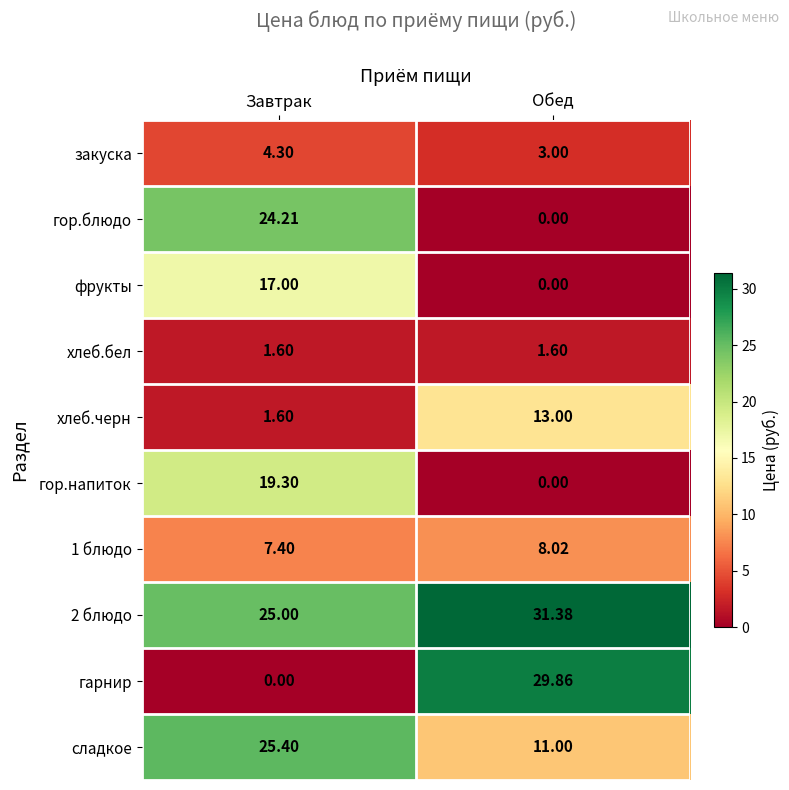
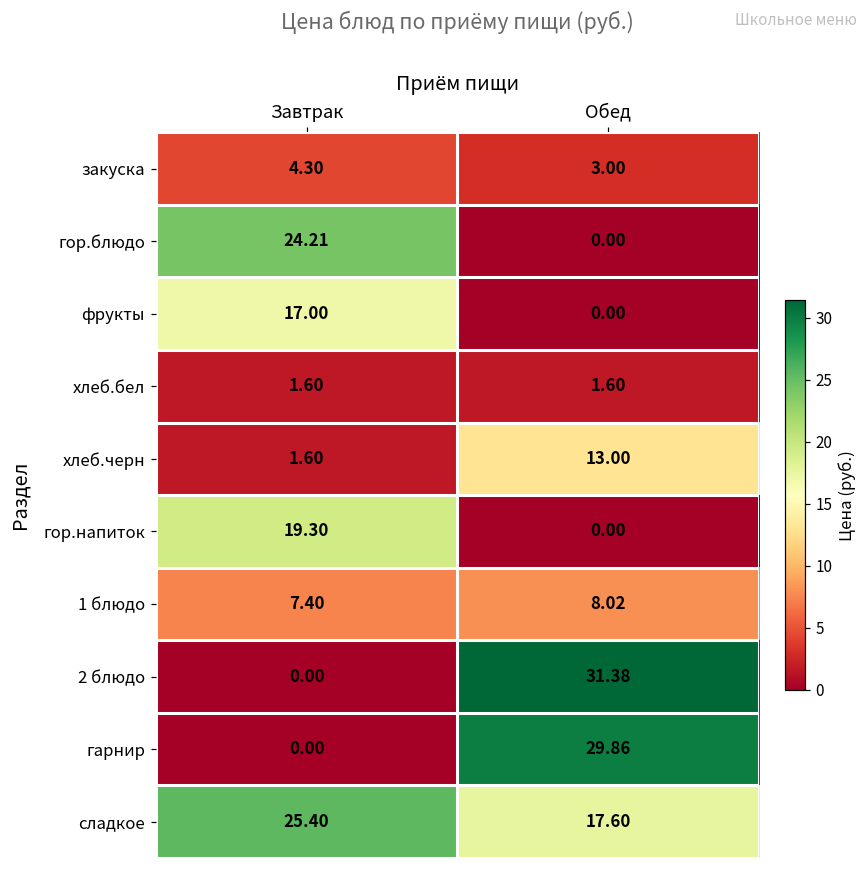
2 блюдо, Завтрак: 25.00 -> 0.00
сладкое, Обед: 11.00 -> 17.60
